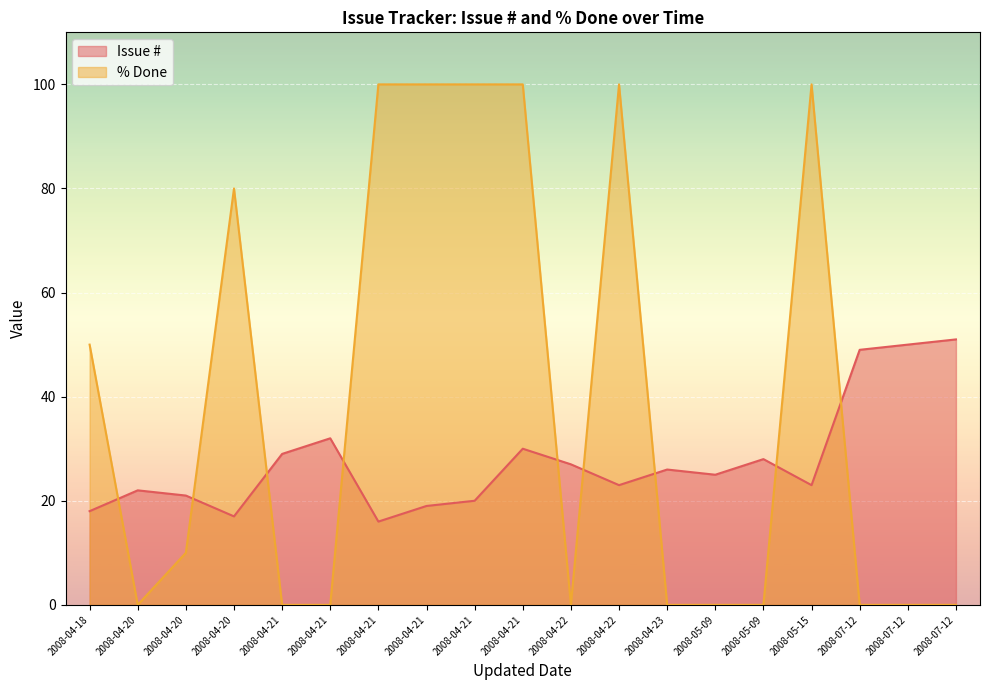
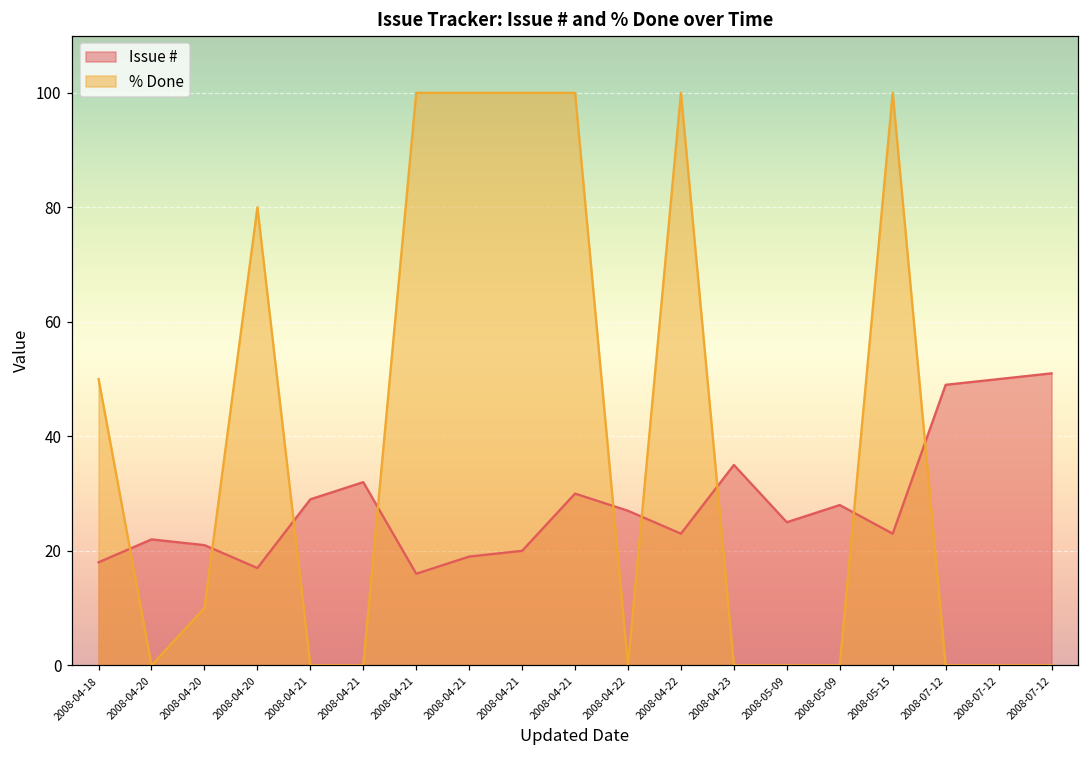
Issue #, 2008-04-23: 26 -> 35
